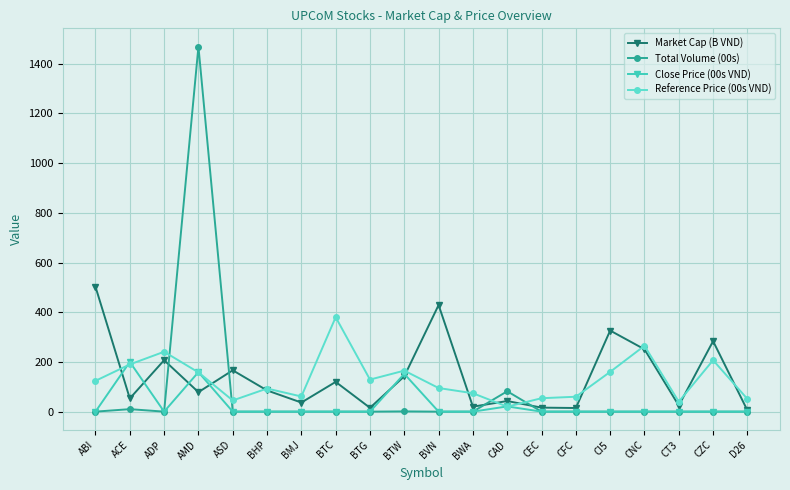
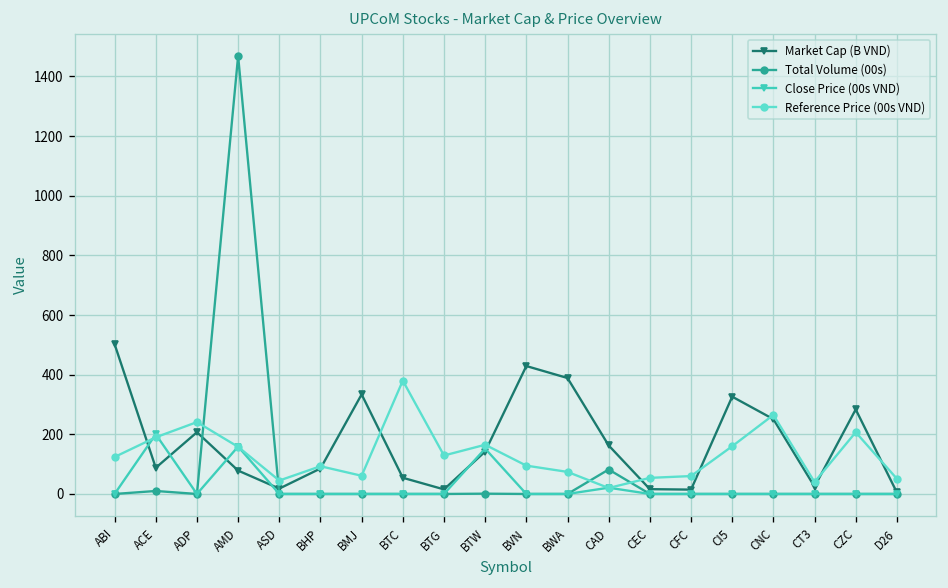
Market Cap (B VND), ACE: 50 -> 90
Market Cap (B VND), ASD: 170 -> 20
Market Cap (B VND), BMJ: 40 -> 330
Market Cap (B VND), BTC: 120 -> 50
Market Cap (B VND), BWA: 20 -> 390
Market Cap (B VND), CAD: 40 -> 160
